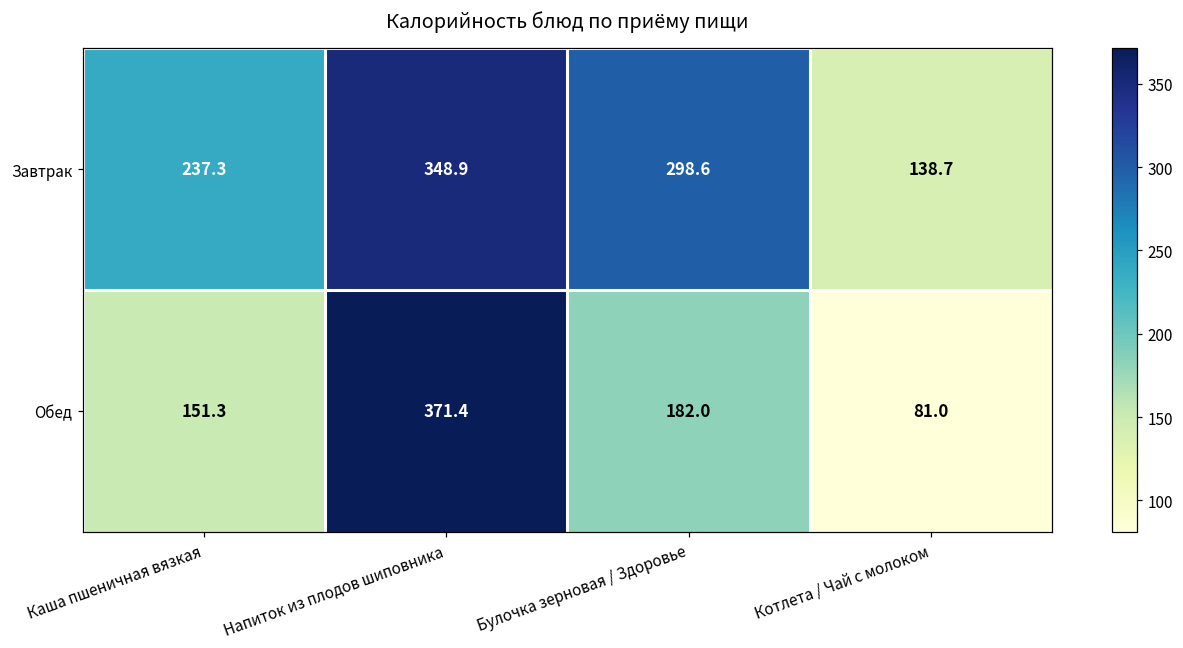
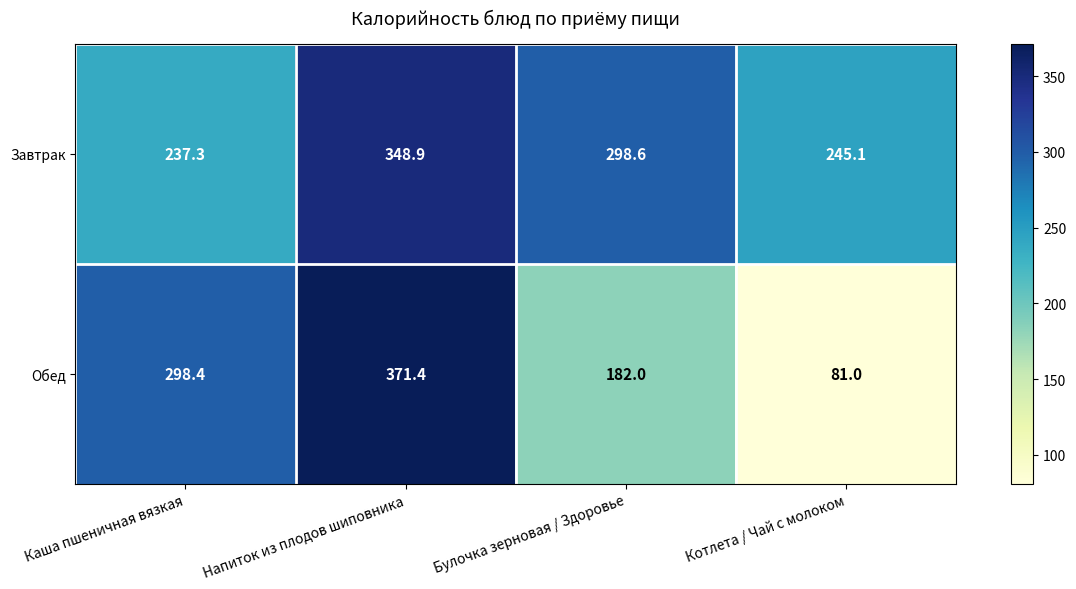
Завтрак, Котлета / Чай с молоком: 138.7 -> 245.1
Обед, Каша пшеничная вязкая: 151.3 -> 298.4
